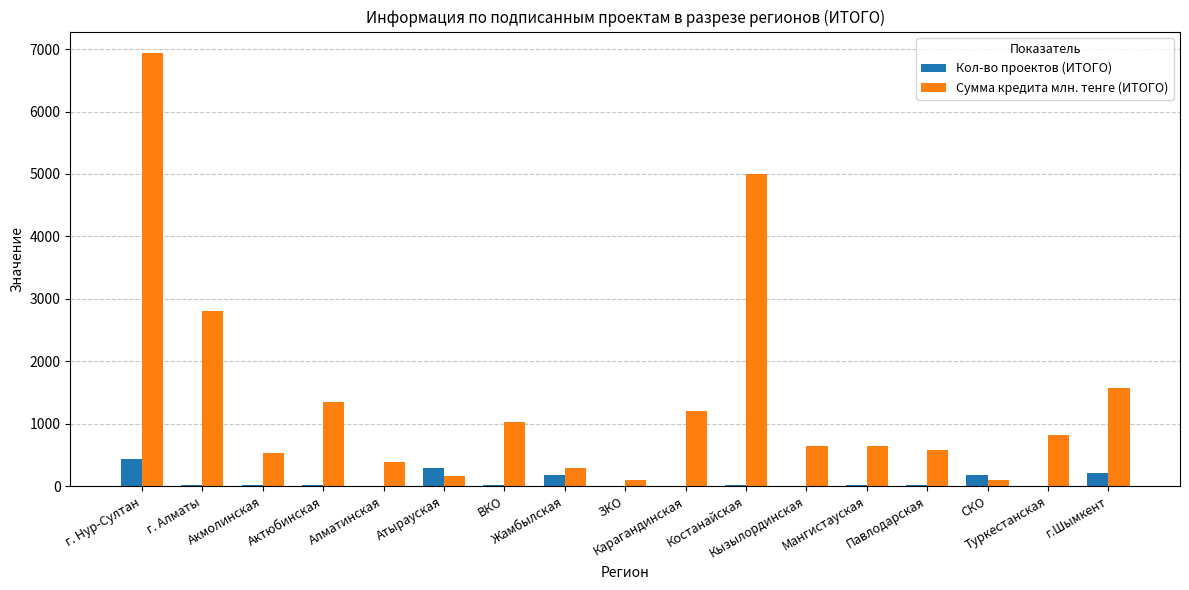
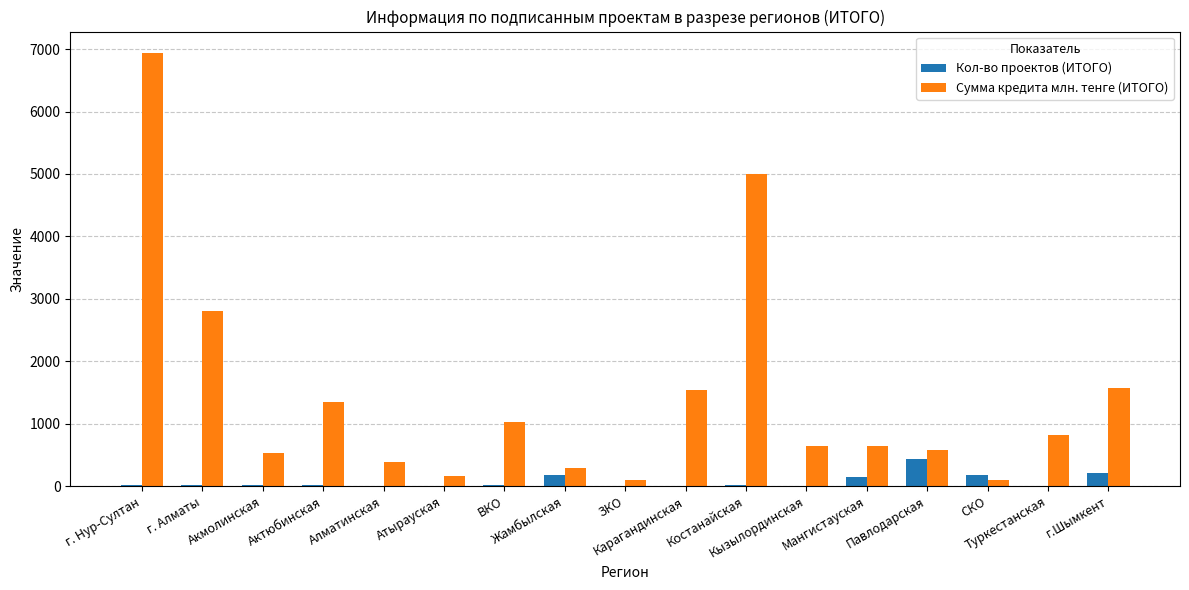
Кол-во проектов (ИТОГО), г. Нур-Султан: 400 -> 0
Кол-во проектов (ИТОГО), Атырауская: 300 -> 0
Сумма кредита млн. тенге (ИТОГО), Карагандинская: 1200 -> 1500
Кол-во проектов (ИТОГО), Мангистауская: 0 -> 100
Кол-во проектов (ИТОГО), Павлодарская: 0 -> 400
